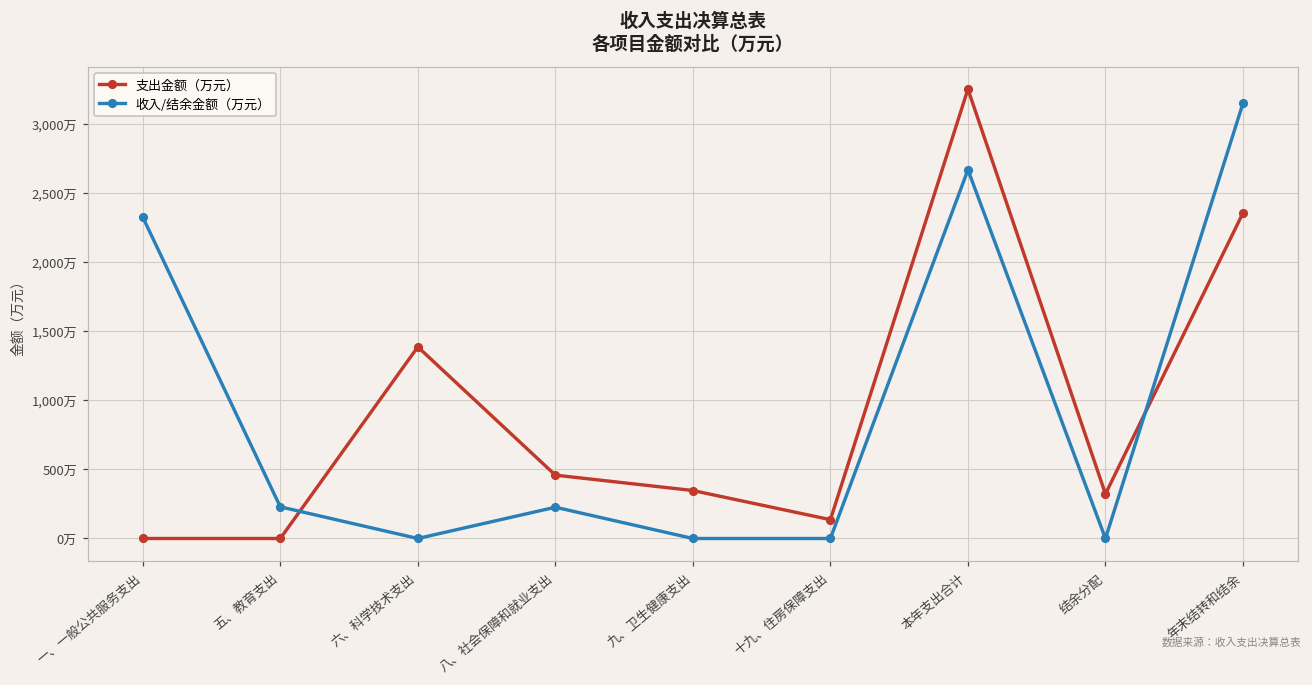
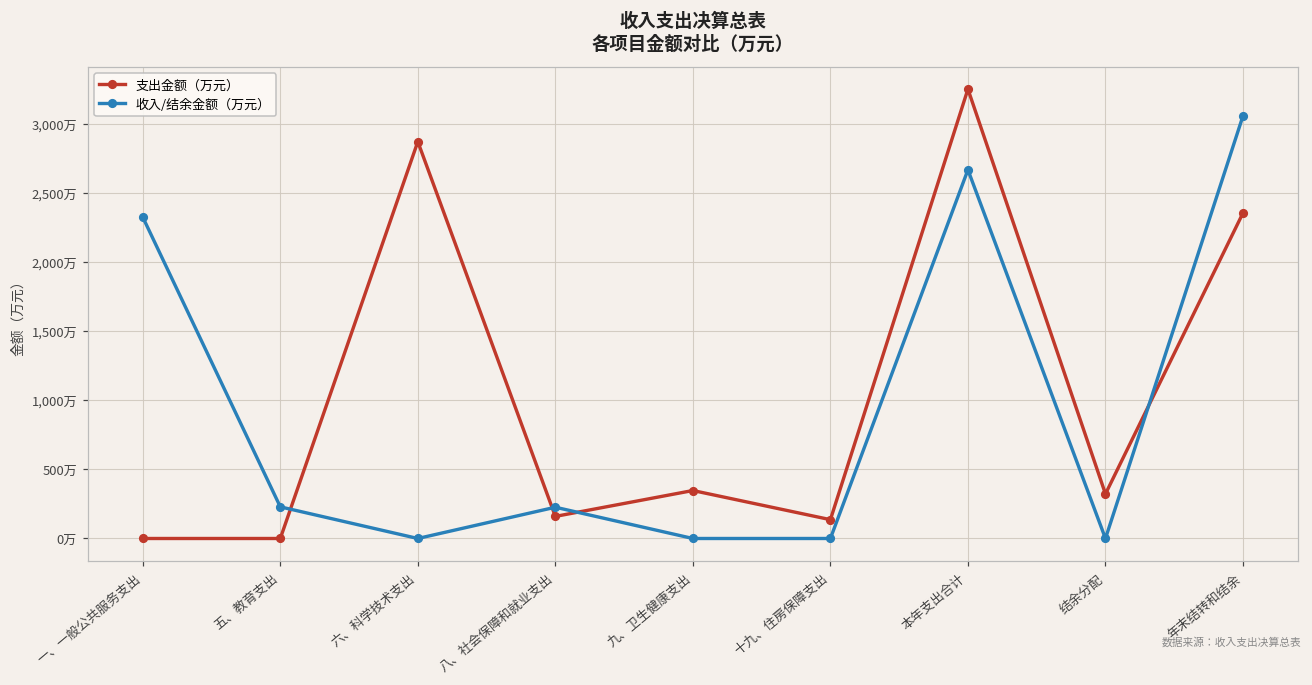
支出金额（万元）, 六、科学技术支出: 1,390万 -> 2,880万
支出金额（万元）, 八、社会保障和就业支出: 460万 -> 160万
收入/结余金额（万元）, 年末结转和结余: 3,150万 -> 3,060万
